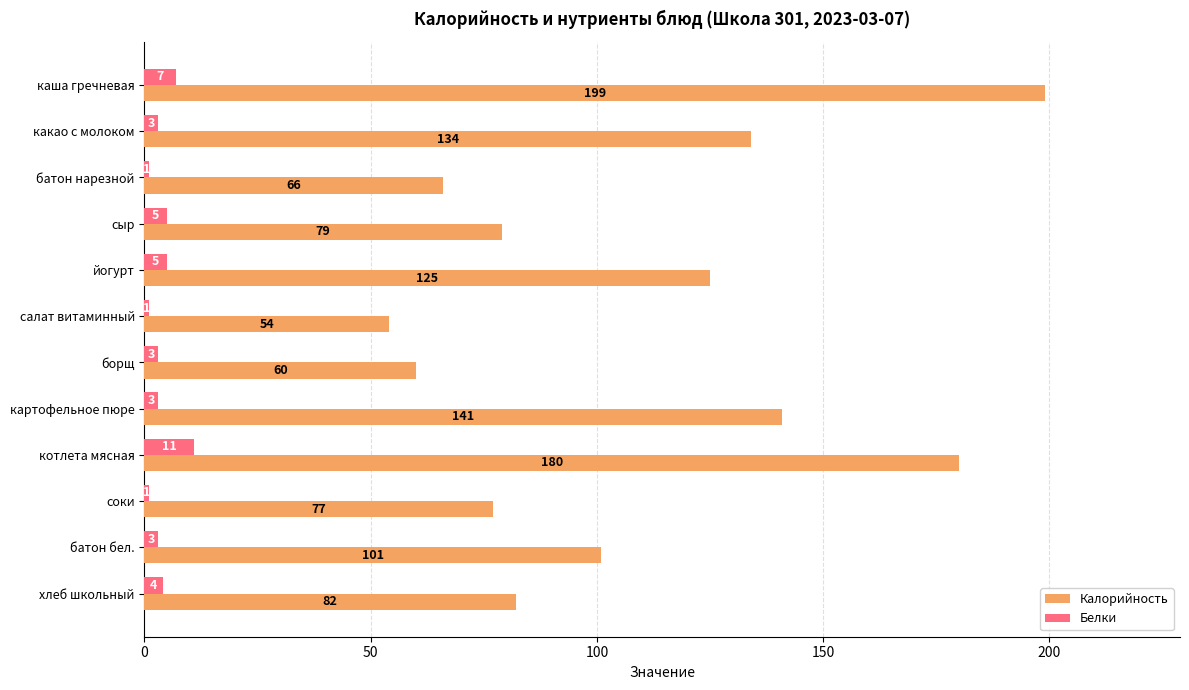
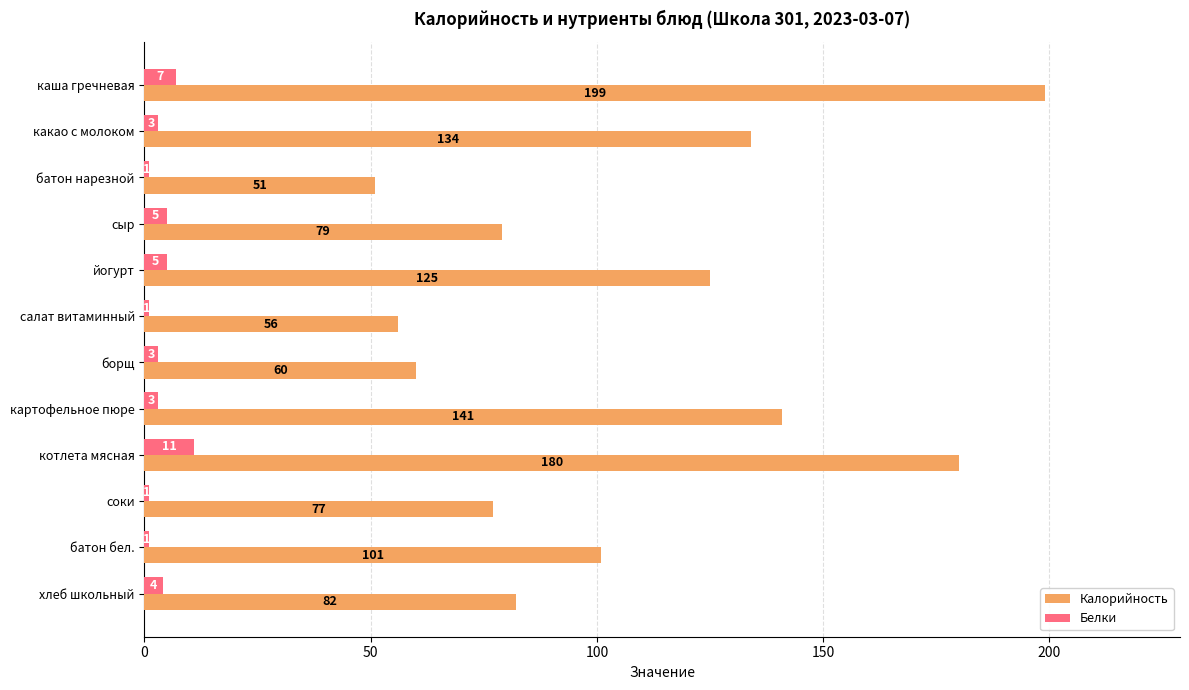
Калорийность, батон нарезной: 66 -> 51
Калорийность, салат витаминный: 54 -> 56
Белки, батон бел.: 3 -> 1
